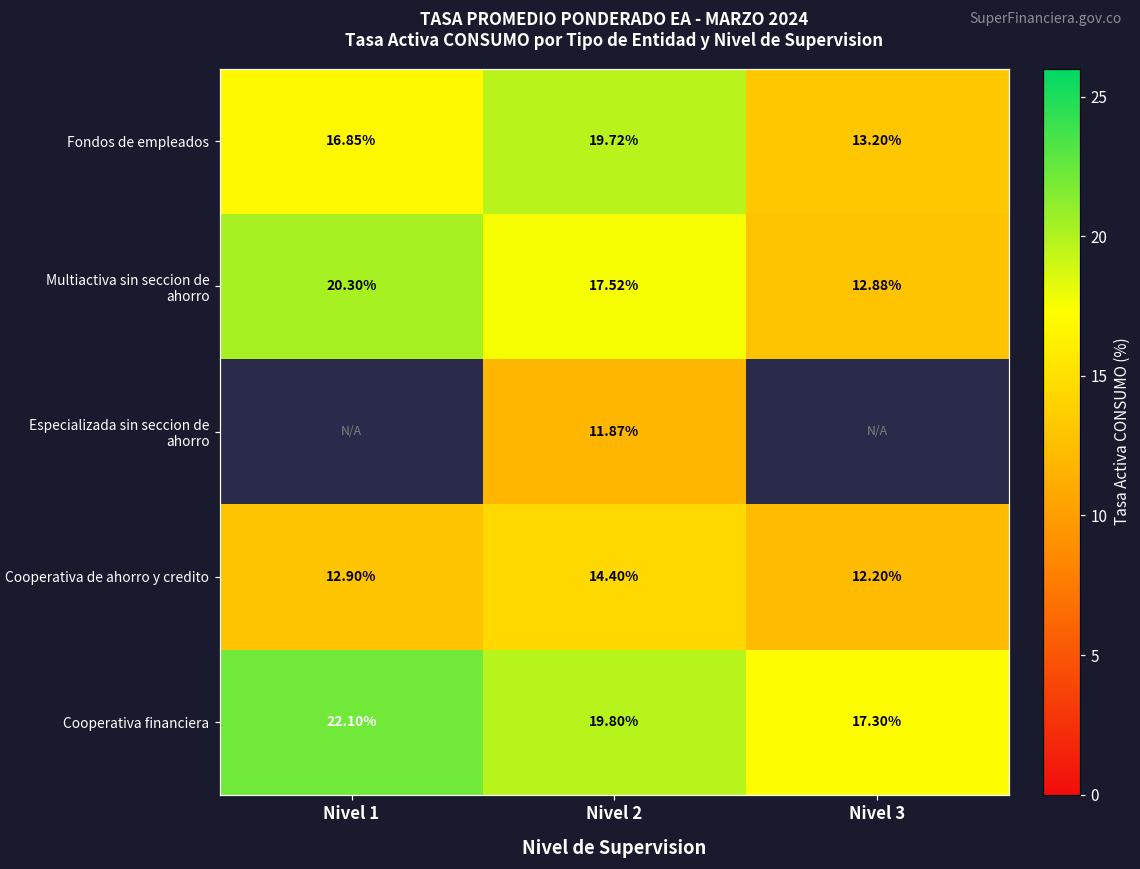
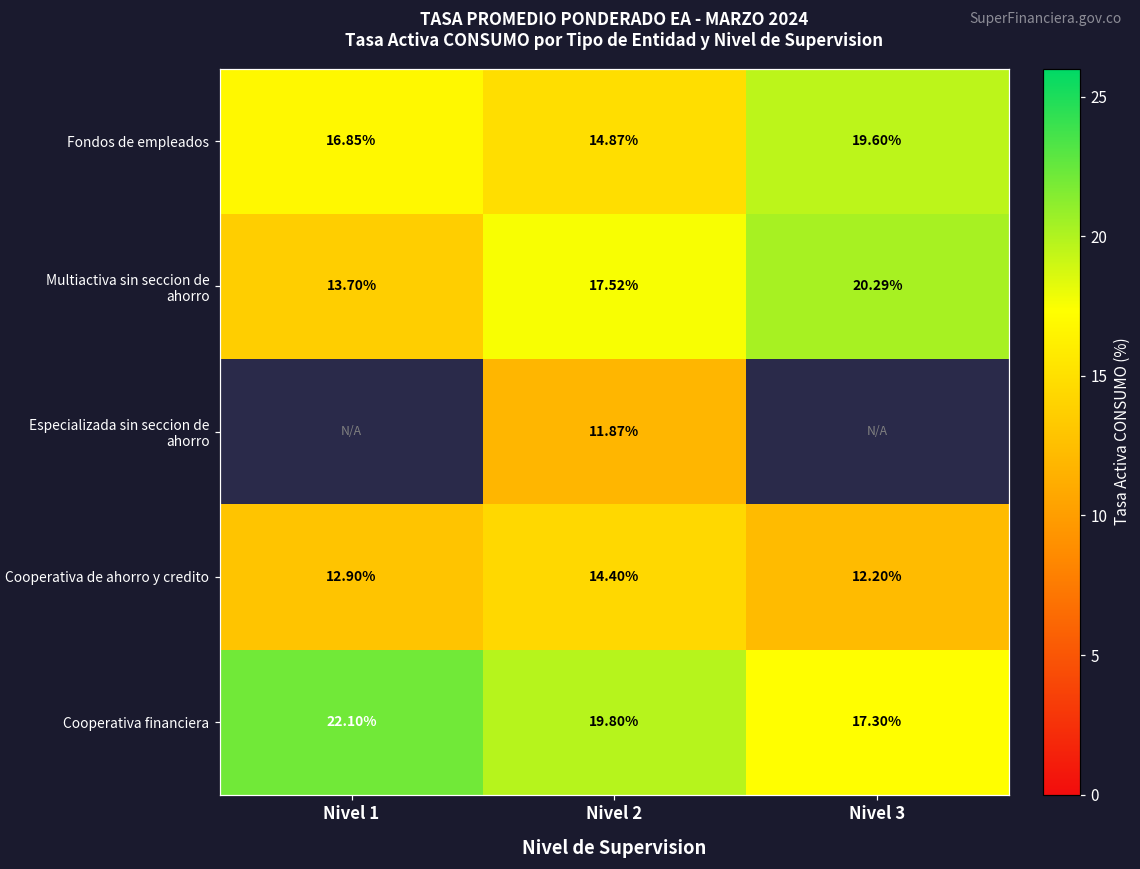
Fondos de empleados, Nivel 2: 19.72% -> 14.87%
Fondos de empleados, Nivel 3: 13.20% -> 19.60%
Multiactiva sin seccion de ahorro, Nivel 1: 20.30% -> 13.70%
Multiactiva sin seccion de ahorro, Nivel 3: 12.88% -> 20.29%
